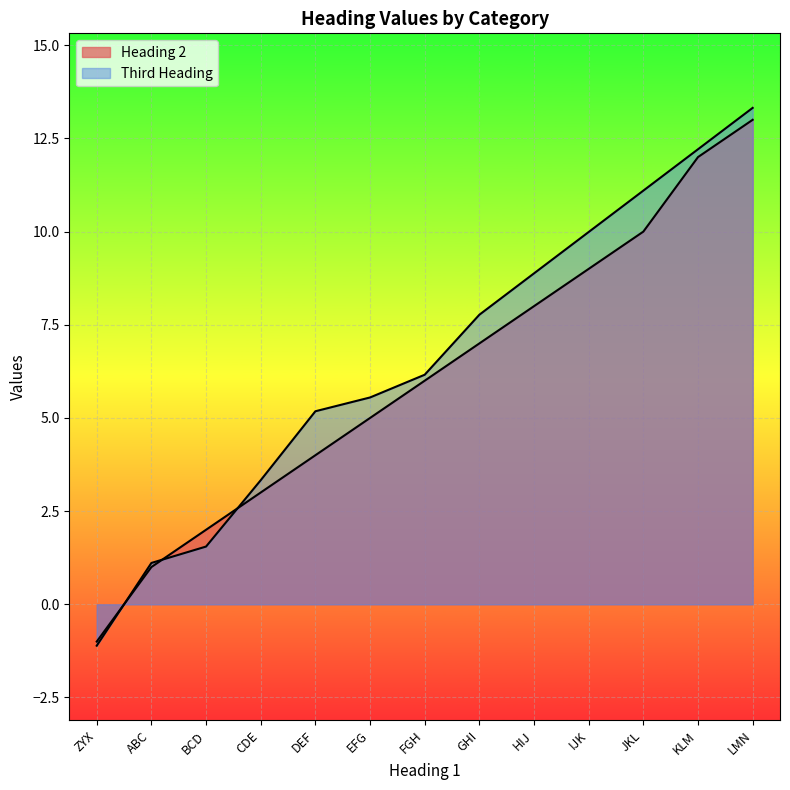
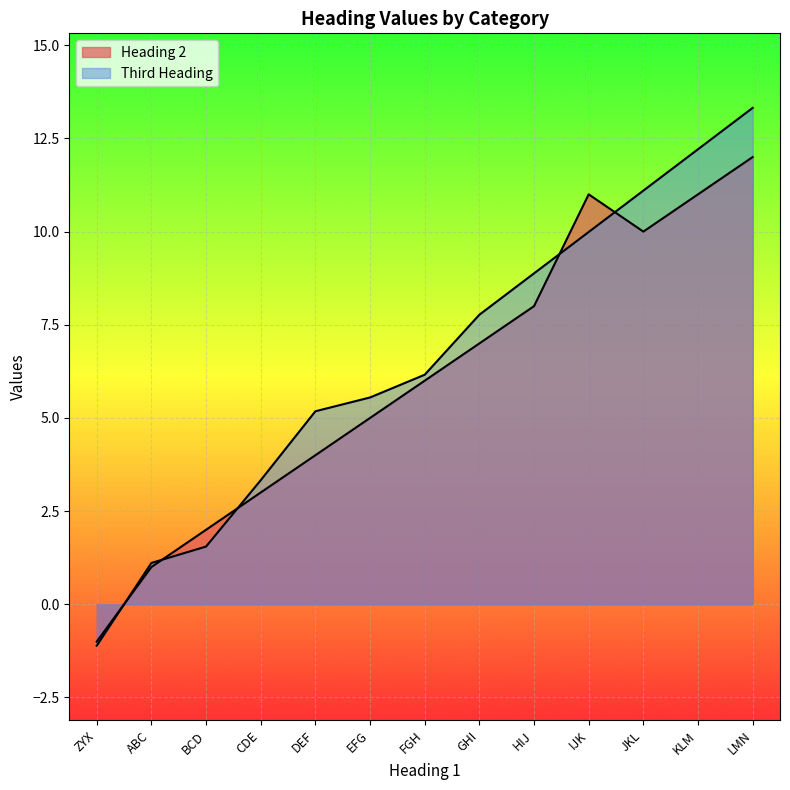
Heading 2, IJK: 9 -> 11
Heading 2, KLM: 12 -> 11
Heading 2, LMN: 13 -> 12
